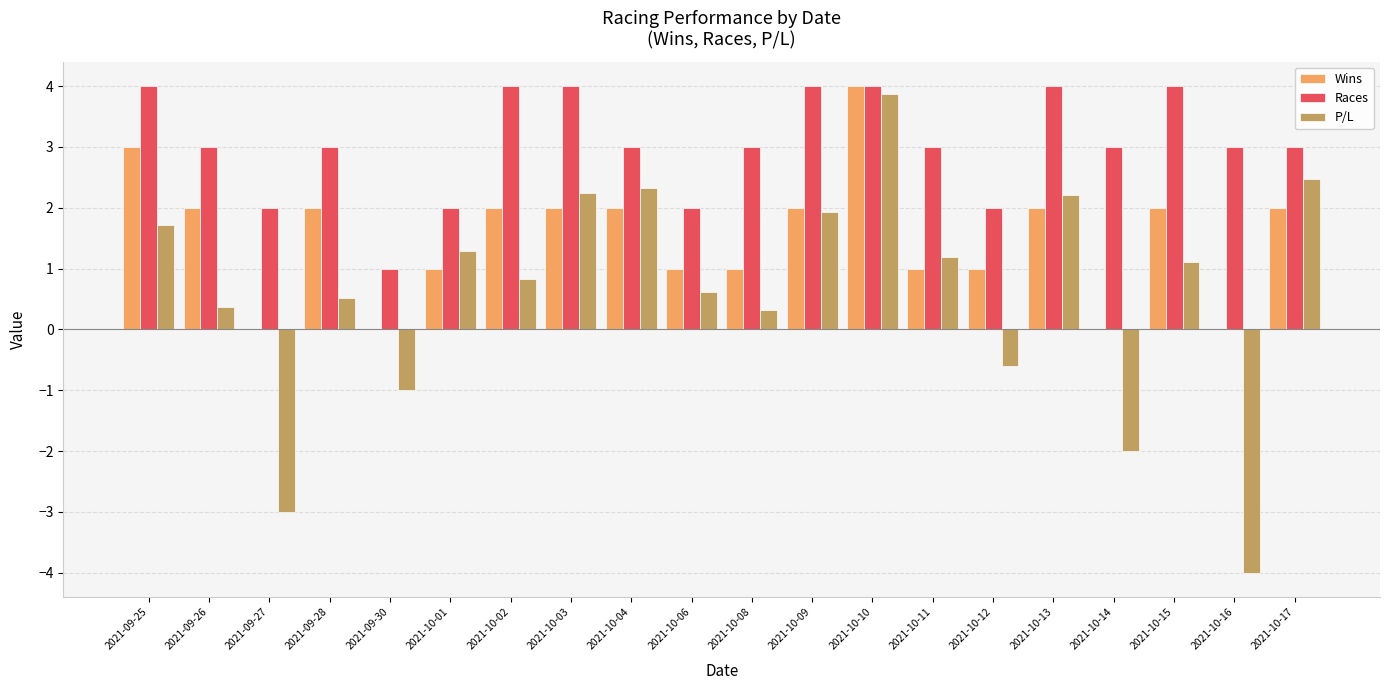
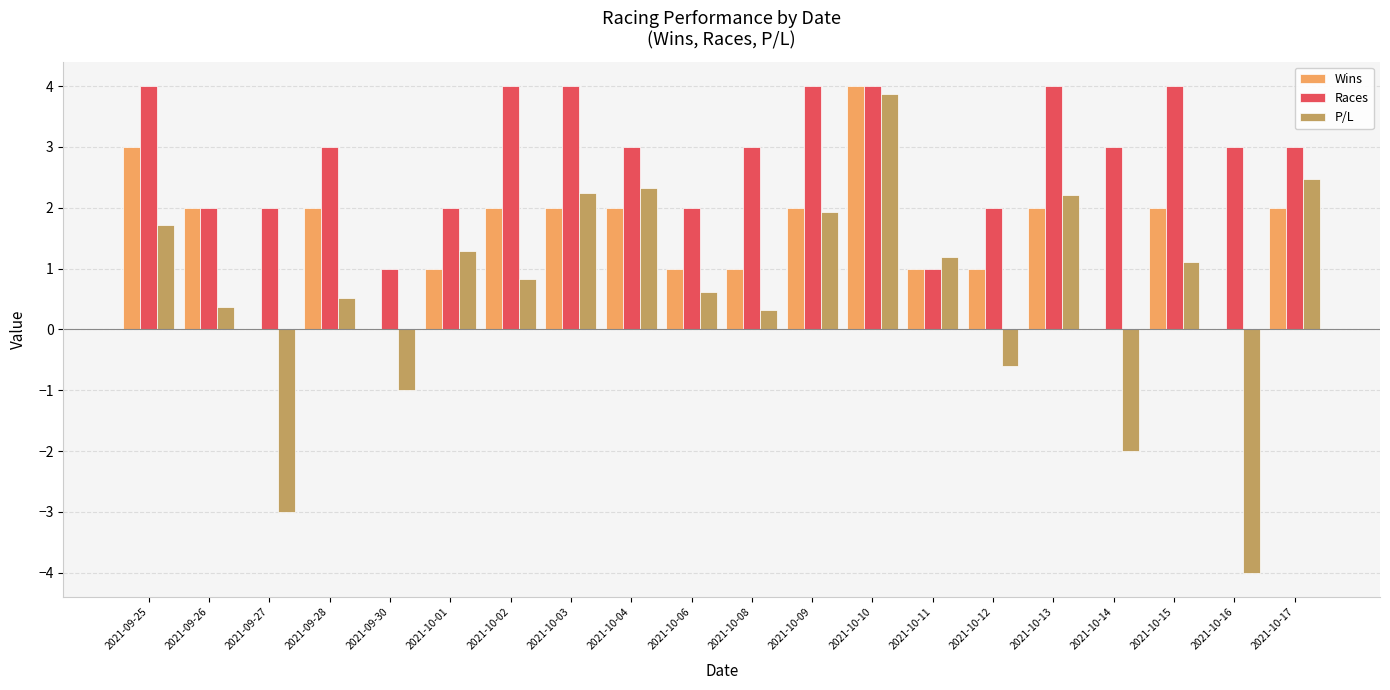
Races, 2021-09-26: 3 -> 2
Races, 2021-10-11: 3 -> 1
